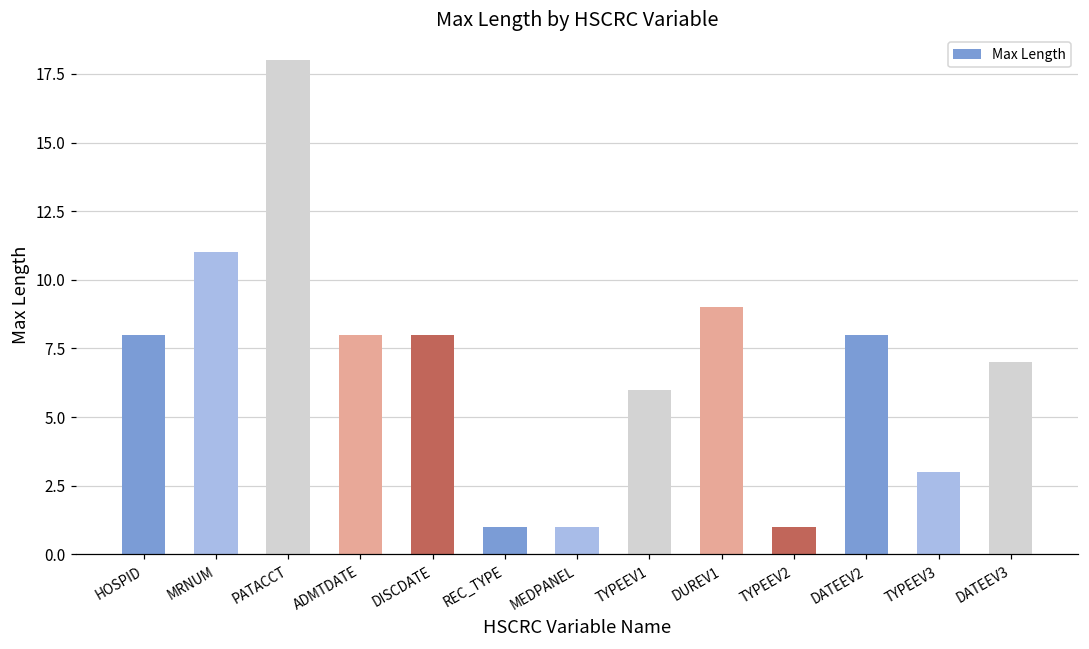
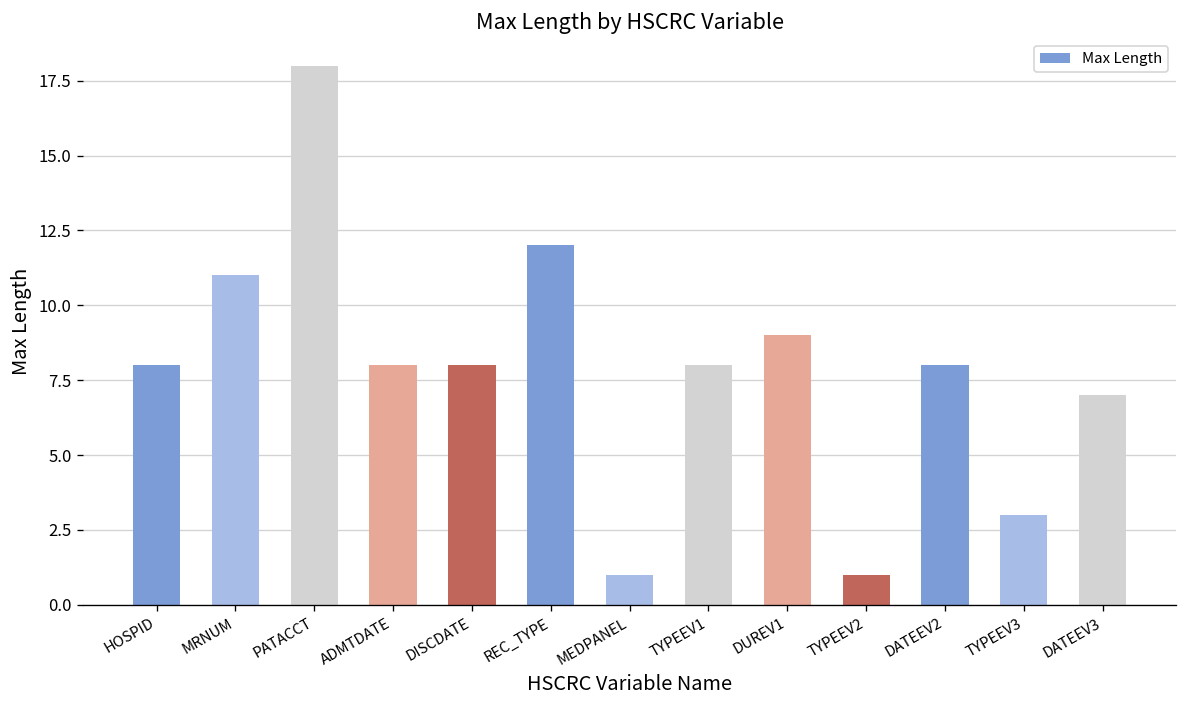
REC_TYPE: 1 -> 12
TYPEEV1: 6 -> 8
